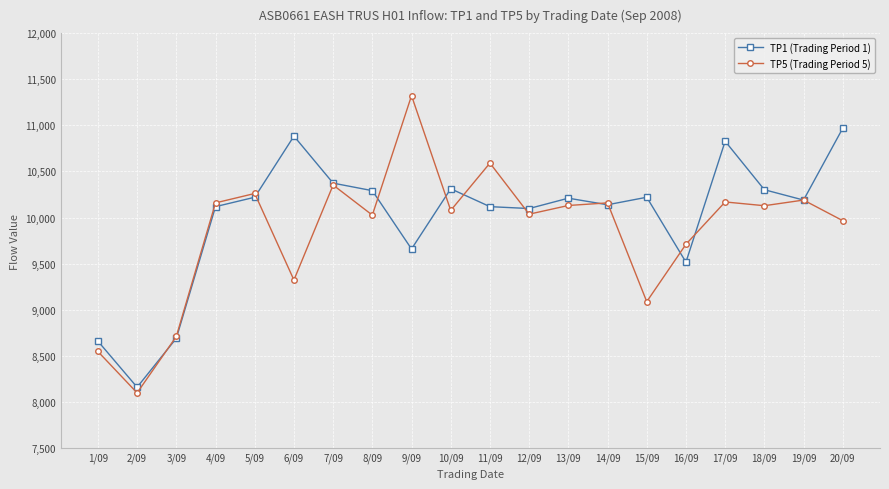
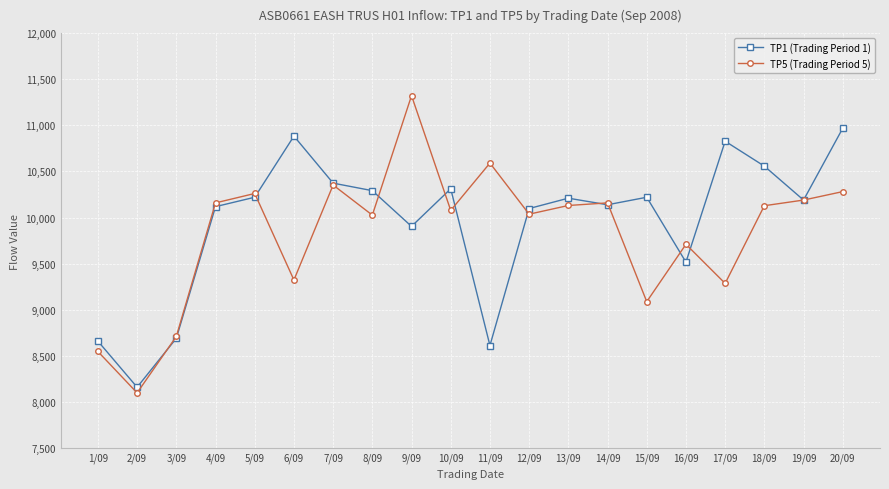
TP1 (Trading Period 1), 9/09: 9,700 -> 9,900
TP1 (Trading Period 1), 11/09: 10,100 -> 8,600
TP5 (Trading Period 5), 17/09: 10,200 -> 9,300
TP1 (Trading Period 1), 18/09: 10,300 -> 10,600
TP5 (Trading Period 5), 20/09: 10,000 -> 10,300
